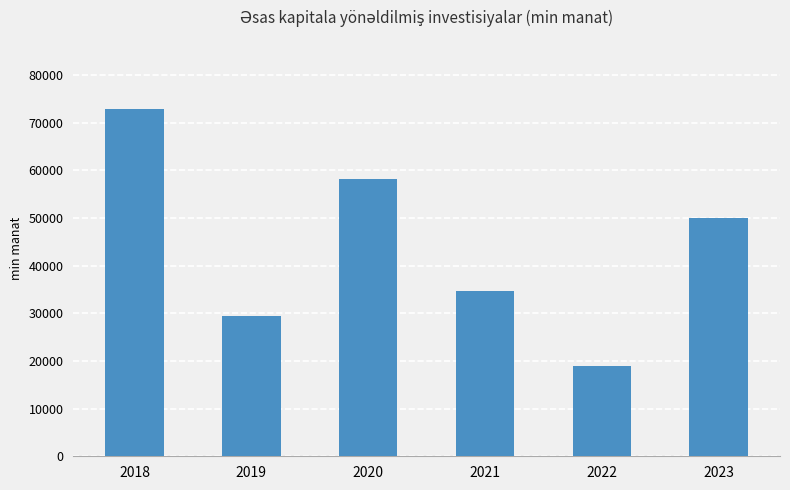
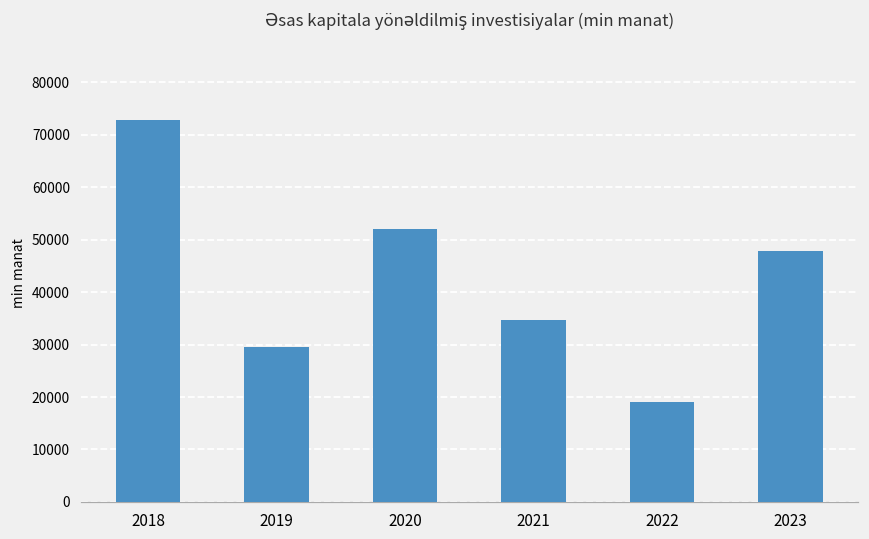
2020: 58000 -> 52000
2023: 50000 -> 48000
